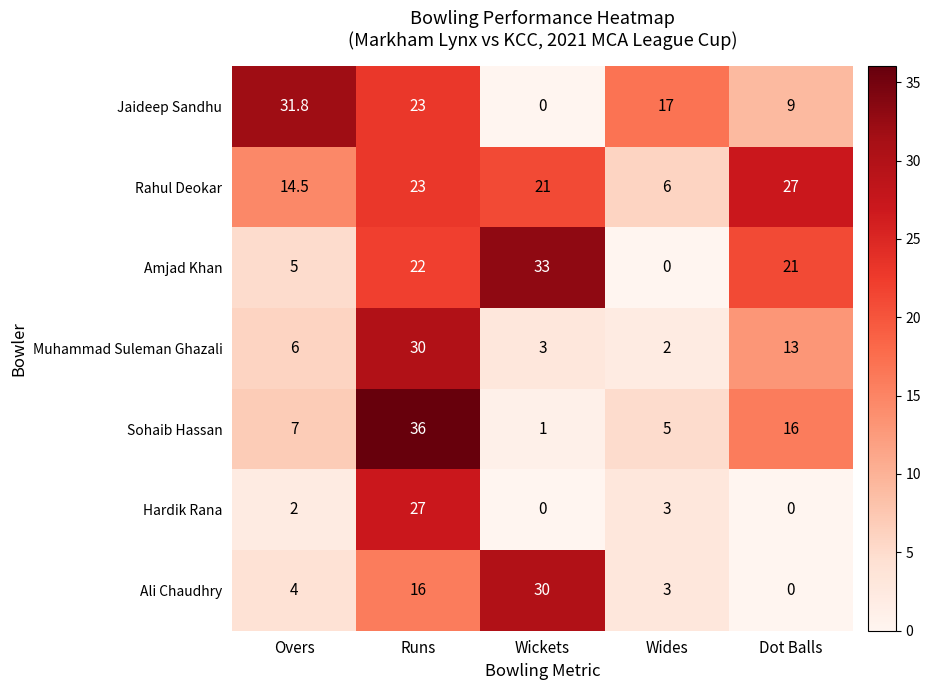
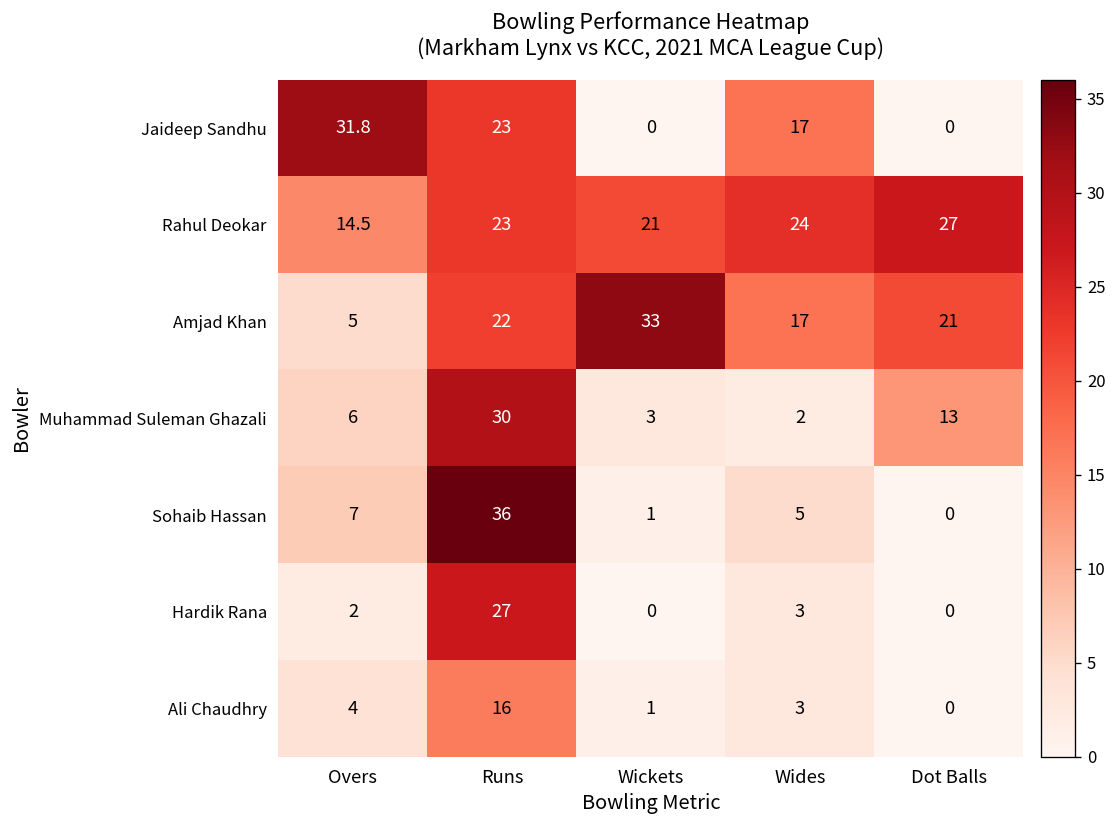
Jaideep Sandhu, Dot Balls: 9 -> 0
Rahul Deokar, Wides: 6 -> 24
Amjad Khan, Wides: 0 -> 17
Sohaib Hassan, Dot Balls: 16 -> 0
Ali Chaudhry, Wickets: 30 -> 1
